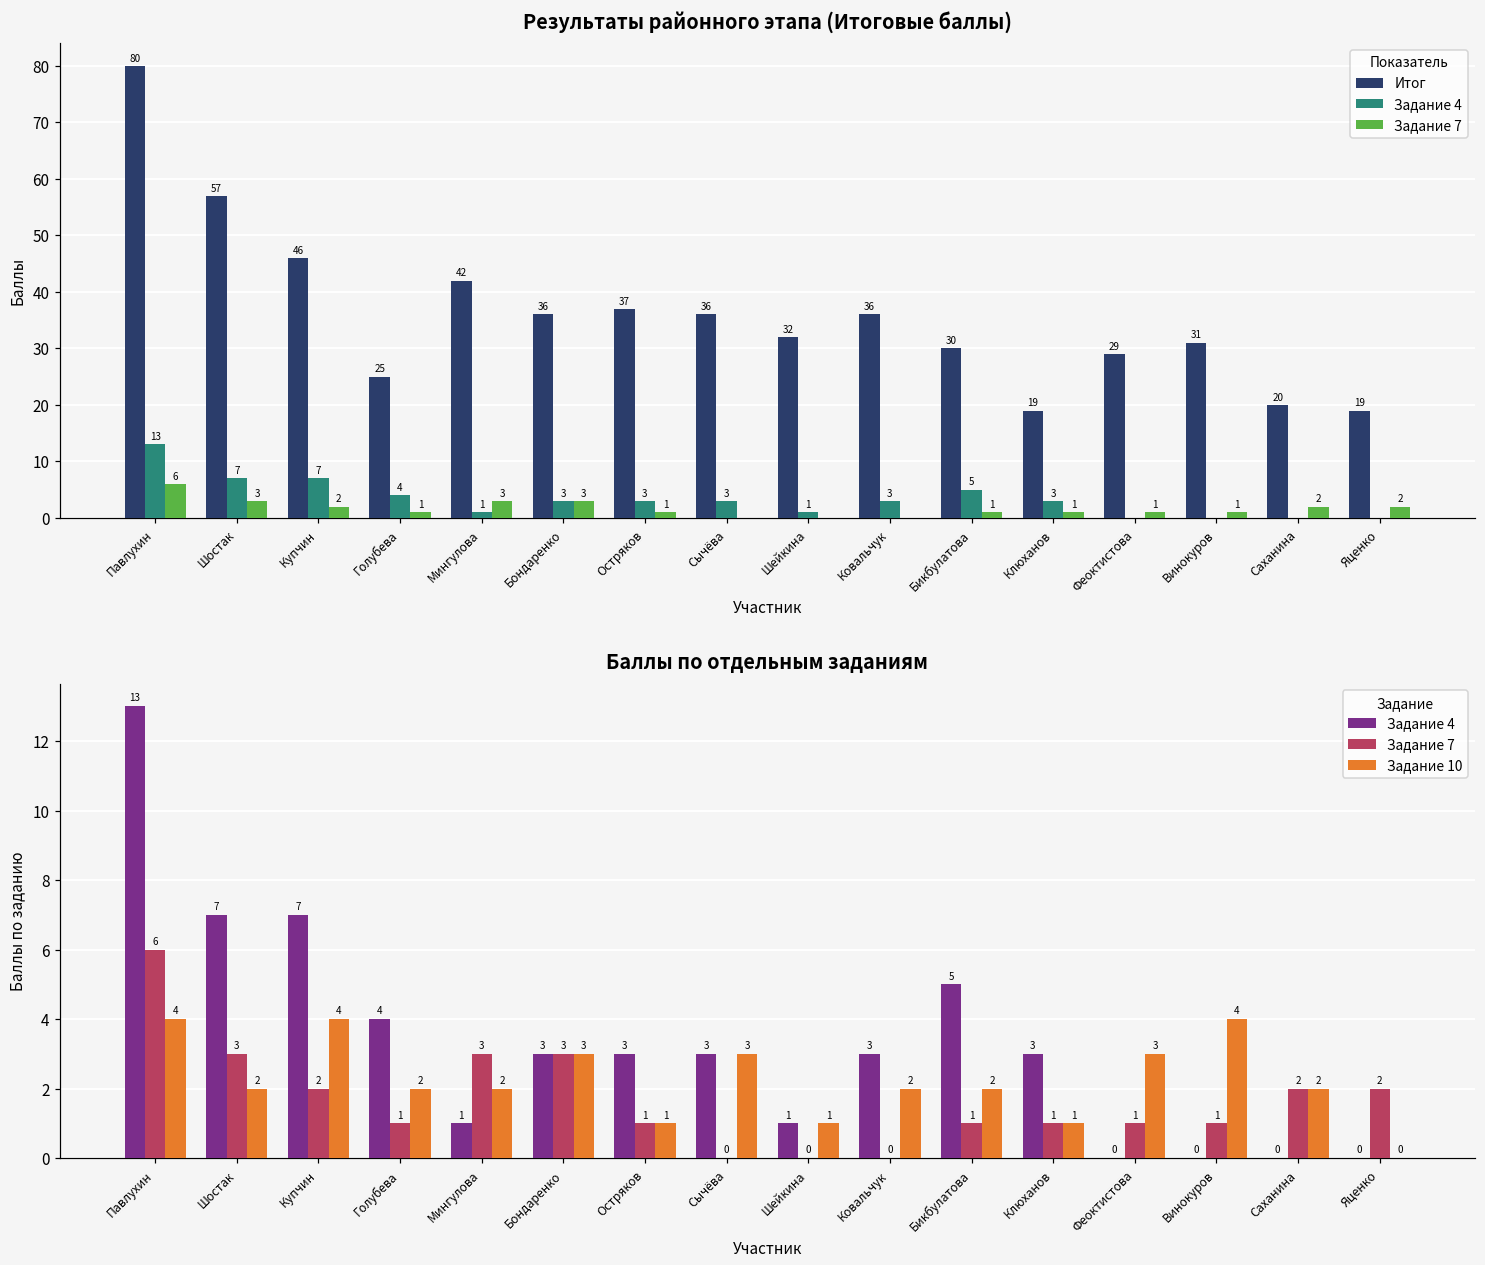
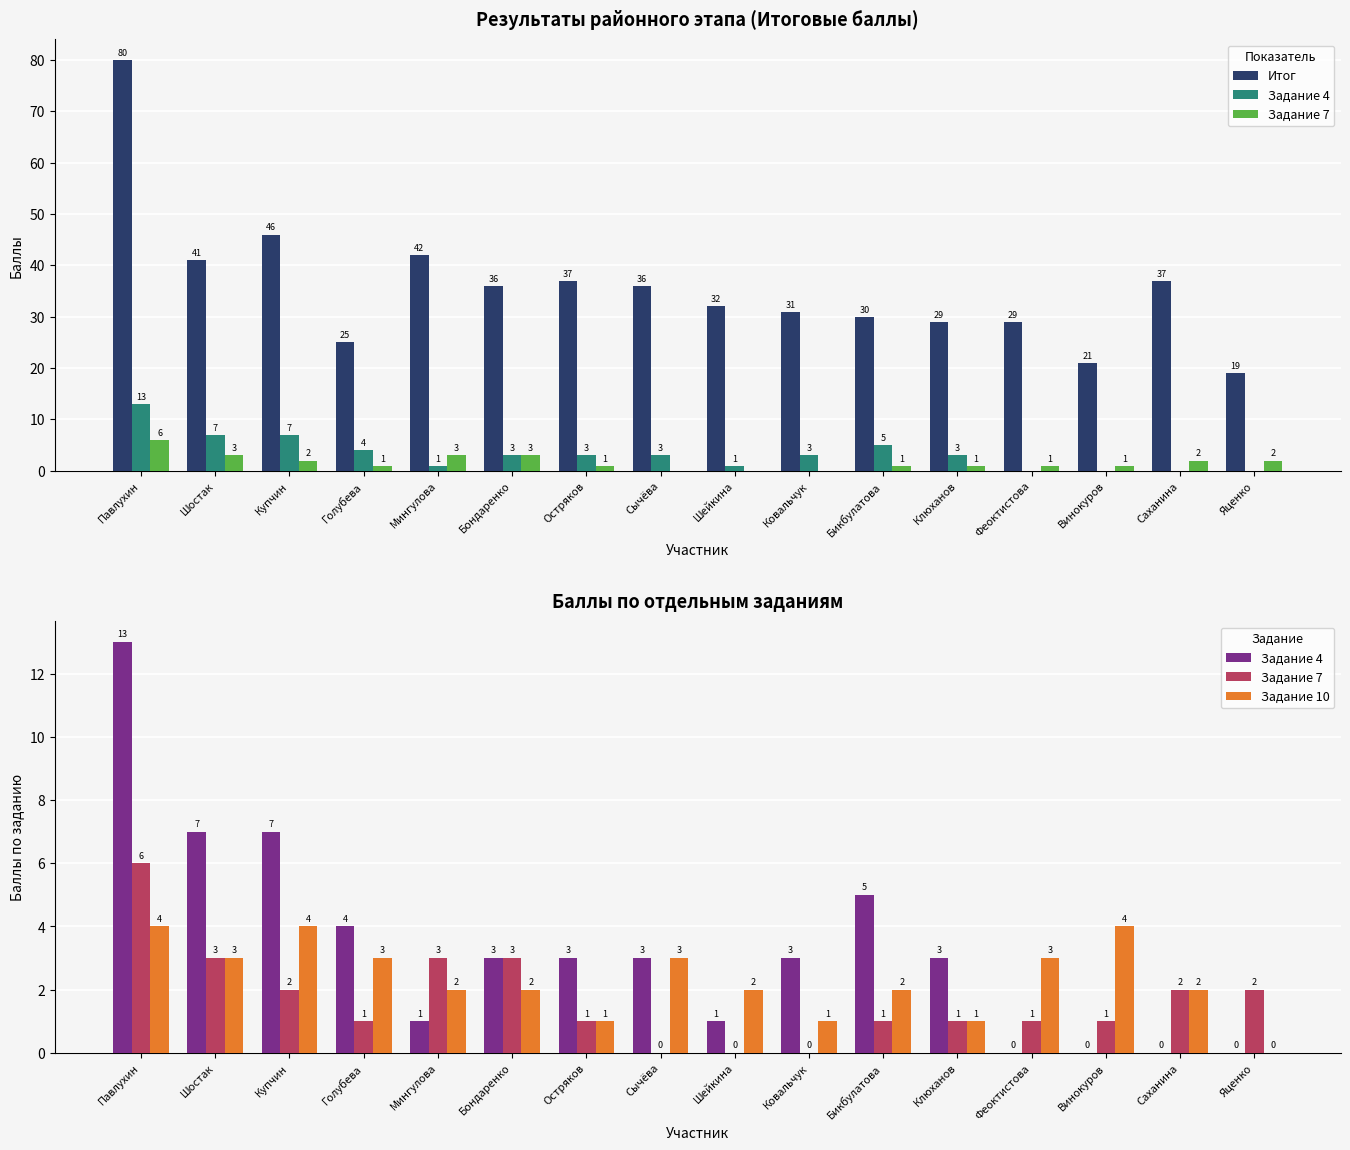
Результаты районного этапа (Итоговые баллы), Итог, Шостак: 57 -> 41
Результаты районного этапа (Итоговые баллы), Итог, Ковальчук: 36 -> 31
Результаты районного этапа (Итоговые баллы), Итог, Клюханов: 19 -> 29
Результаты районного этапа (Итоговые баллы), Итог, Винокуров: 31 -> 21
Результаты районного этапа (Итоговые баллы), Итог, Саханина: 20 -> 37
Баллы по отдельным заданиям, Задание 10, Шостак: 2 -> 3
Баллы по отдельным заданиям, Задание 10, Голубева: 2 -> 3
Баллы по отдельным заданиям, Задание 10, Бондаренко: 3 -> 2
Баллы по отдельным заданиям, Задание 10, Шейкина: 1 -> 2
Баллы по отдельным заданиям, Задание 10, Ковальчук: 2 -> 1
